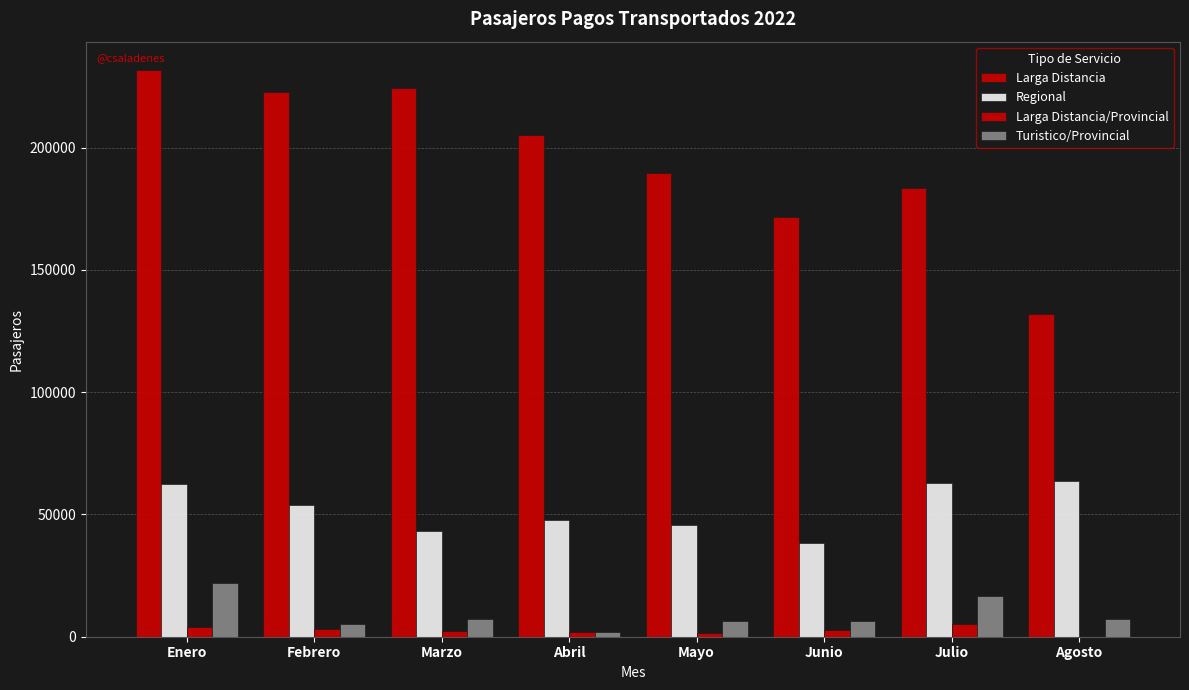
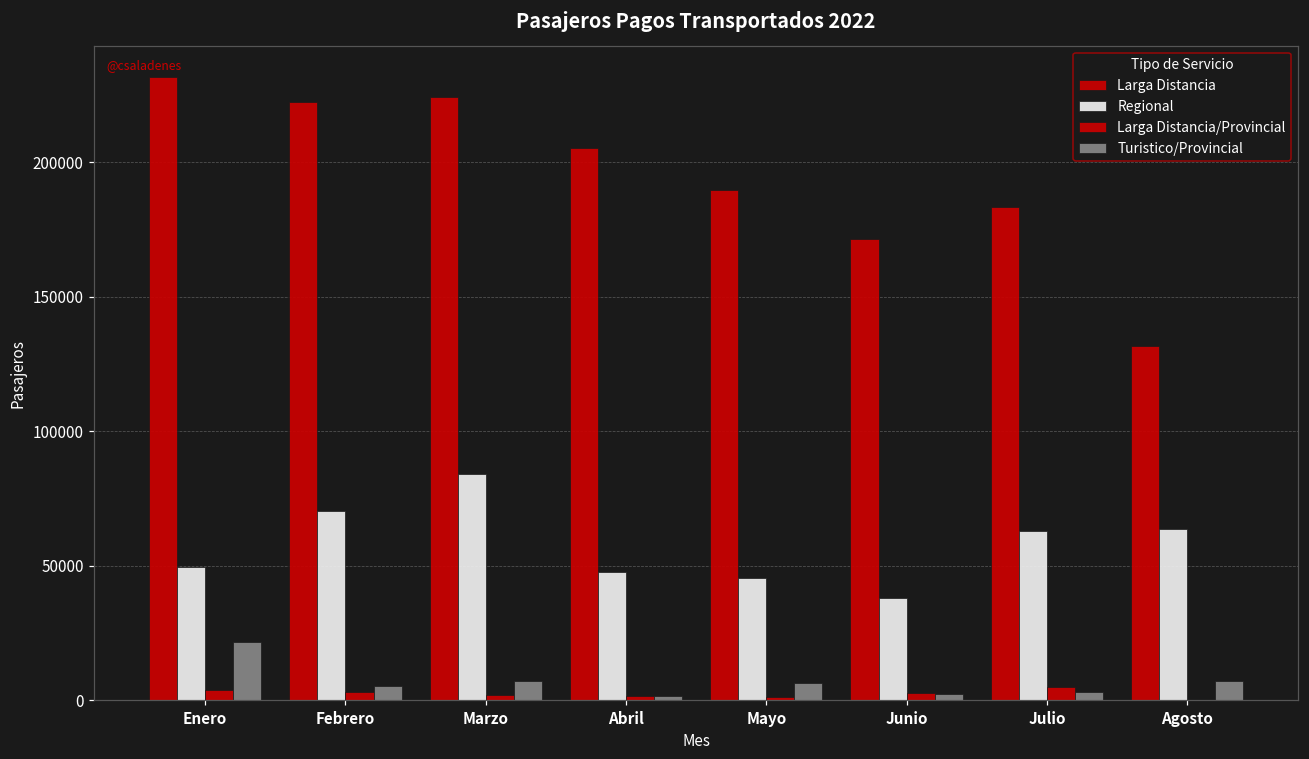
Regional, Enero: 62000 -> 50000
Regional, Febrero: 54000 -> 70000
Regional, Marzo: 43000 -> 84000
Turistico/Provincial, Junio: 6000 -> 2000
Turistico/Provincial, Julio: 17000 -> 3000
